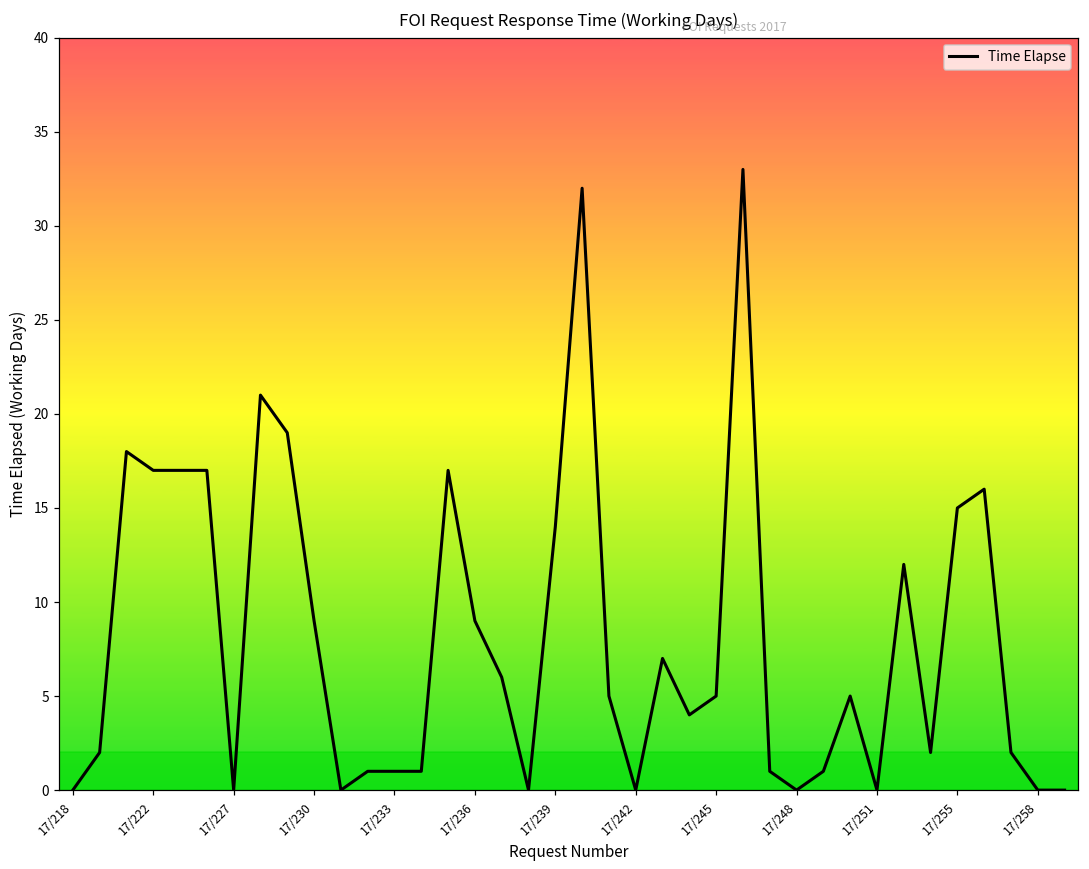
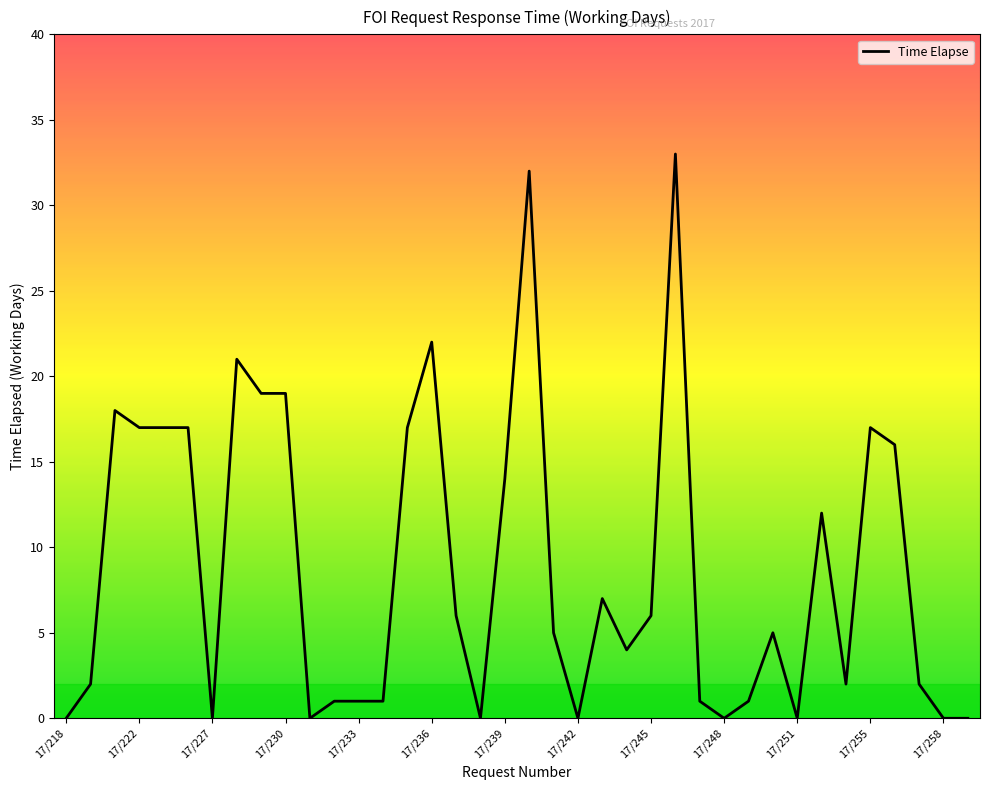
17/230: 9 -> 19
17/236: 9 -> 22
17/245: 5 -> 6
17/255: 15 -> 17
